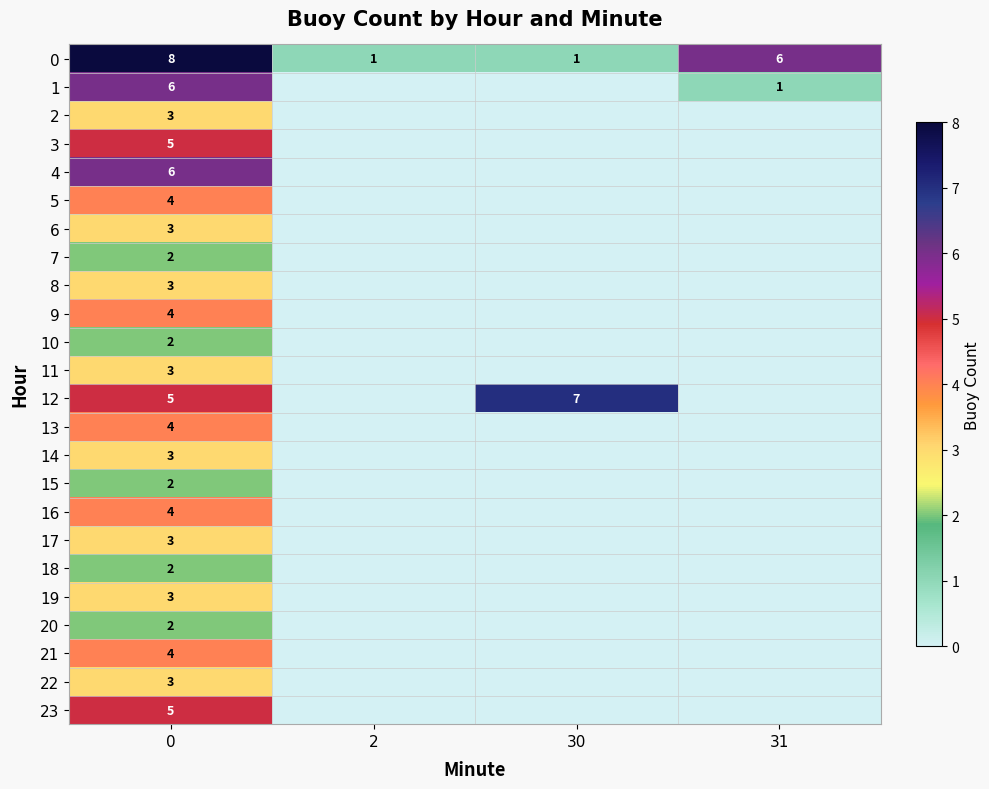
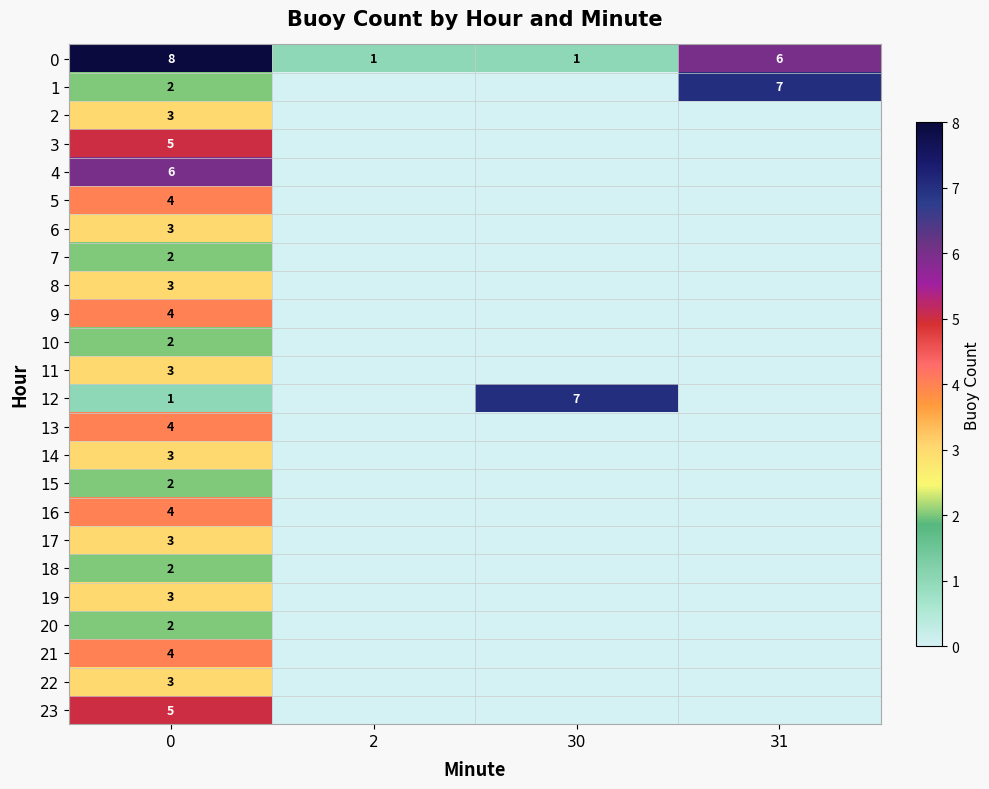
1, 0: 6 -> 2
1, 31: 1 -> 7
12, 0: 5 -> 1
